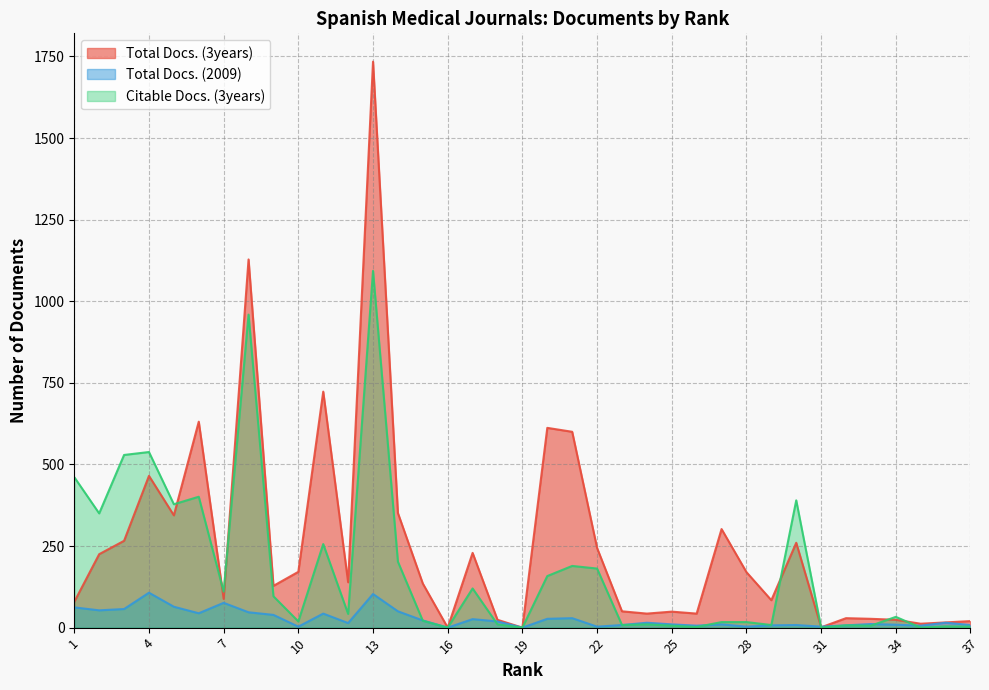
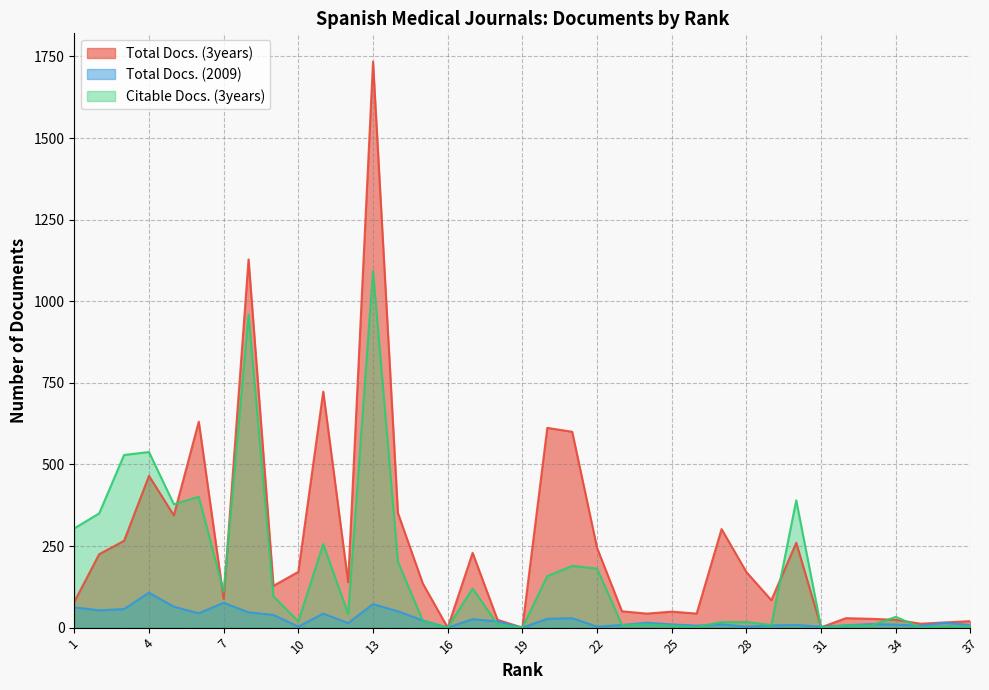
Citable Docs. (3years), 1: 460 -> 300
Total Docs. (2009), 13: 100 -> 70
